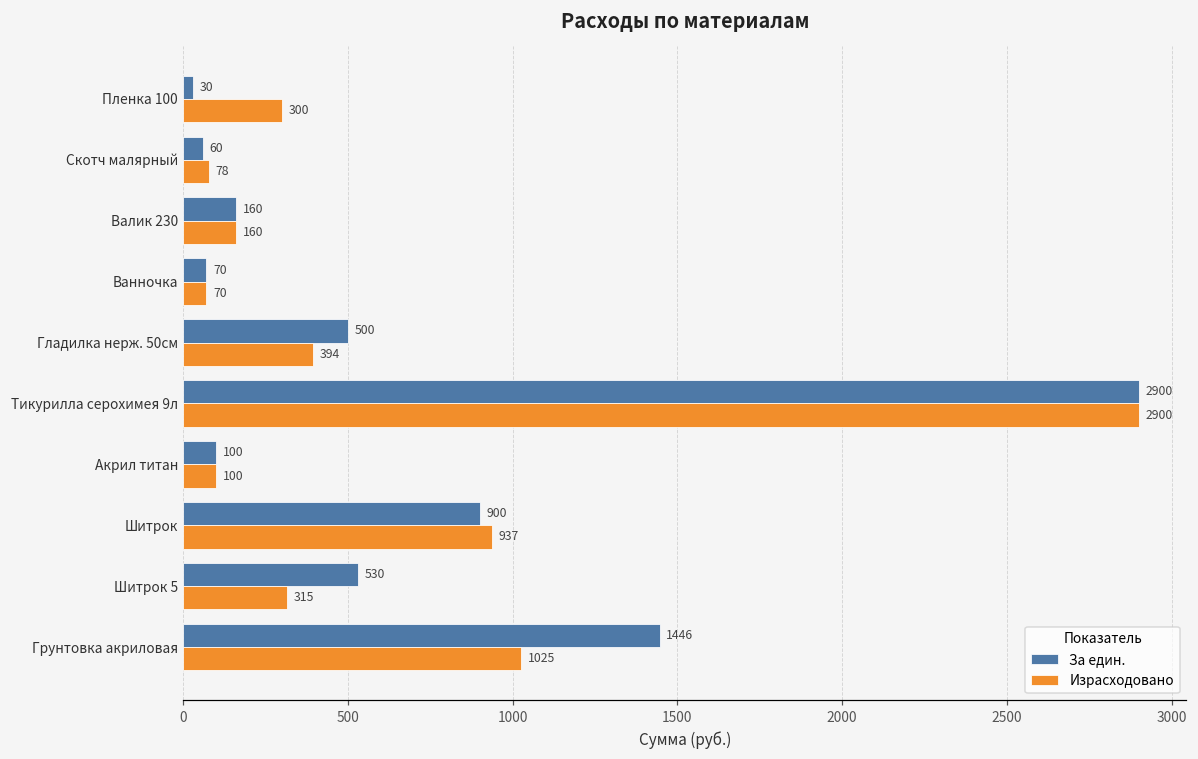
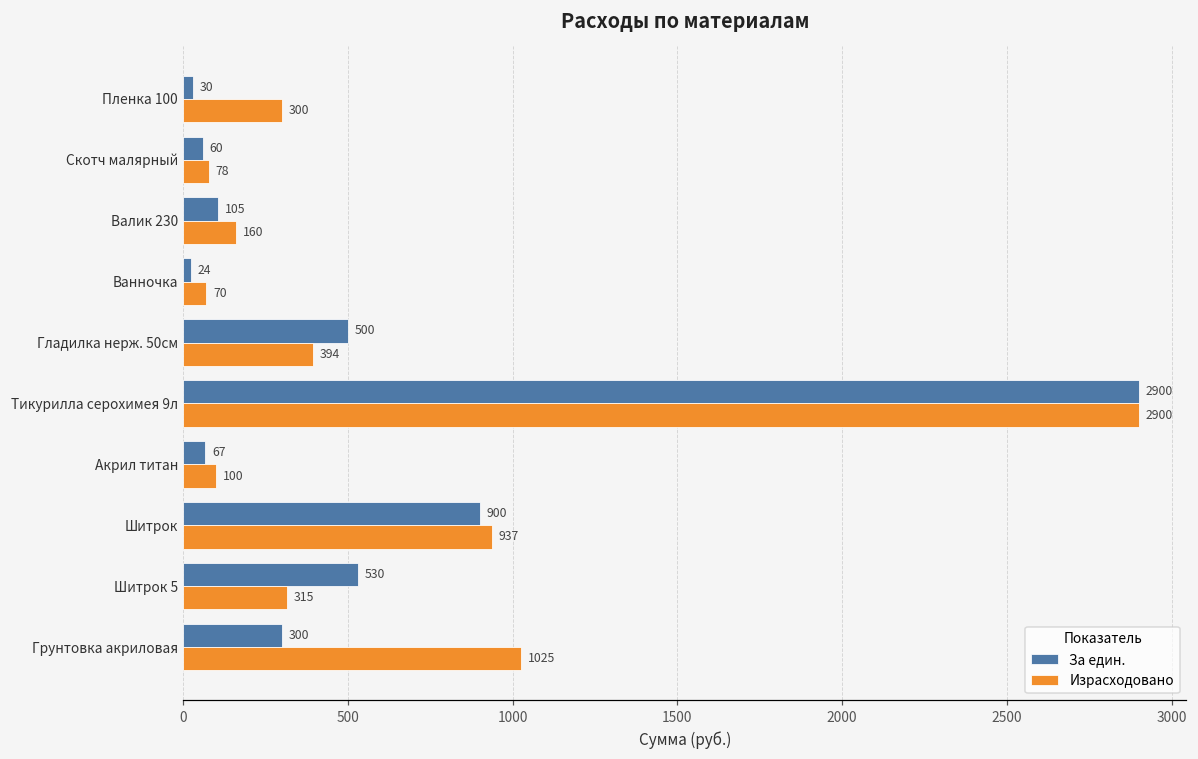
За един., Валик 230: 160 -> 105
За един., Ванночка: 70 -> 24
За един., Акрил титан: 100 -> 67
За един., Грунтовка акриловая: 1446 -> 300
